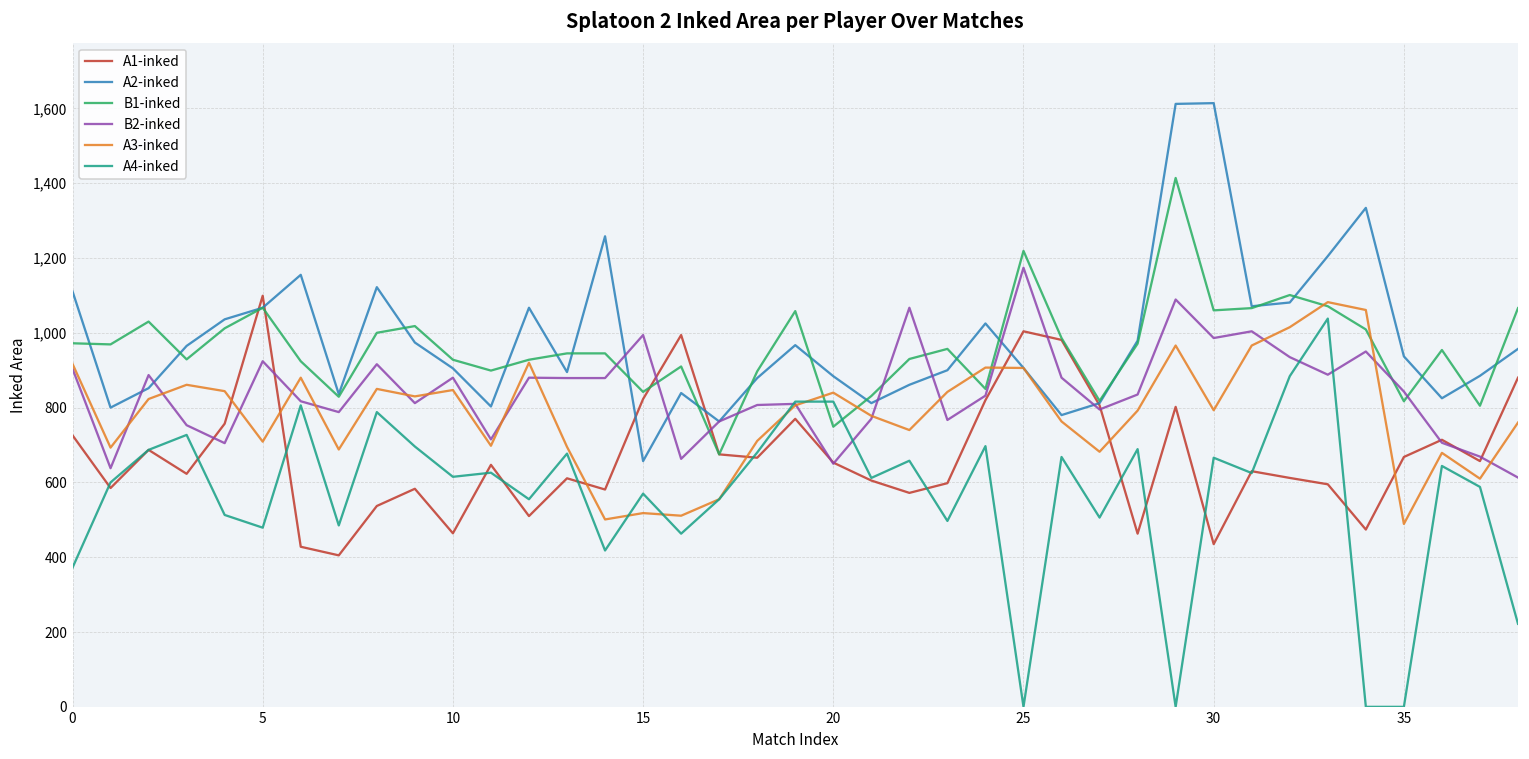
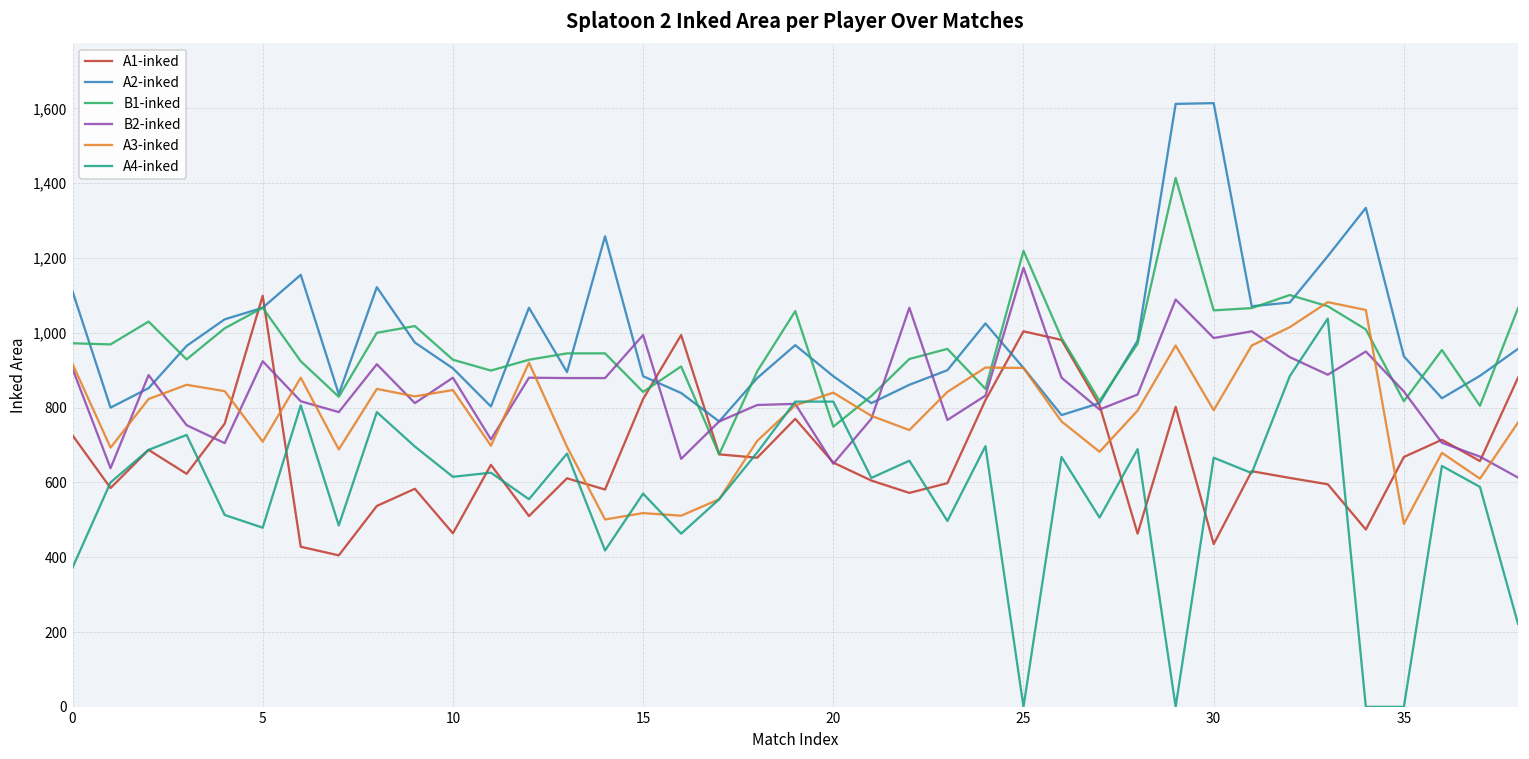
A2-inked, 15: 660 -> 880
